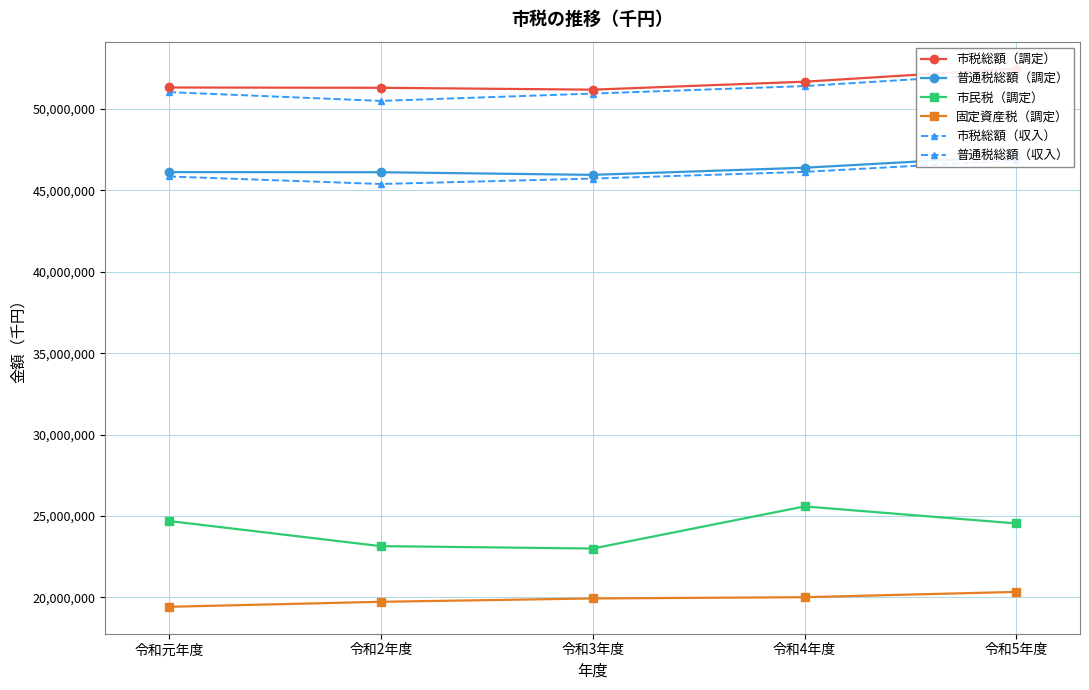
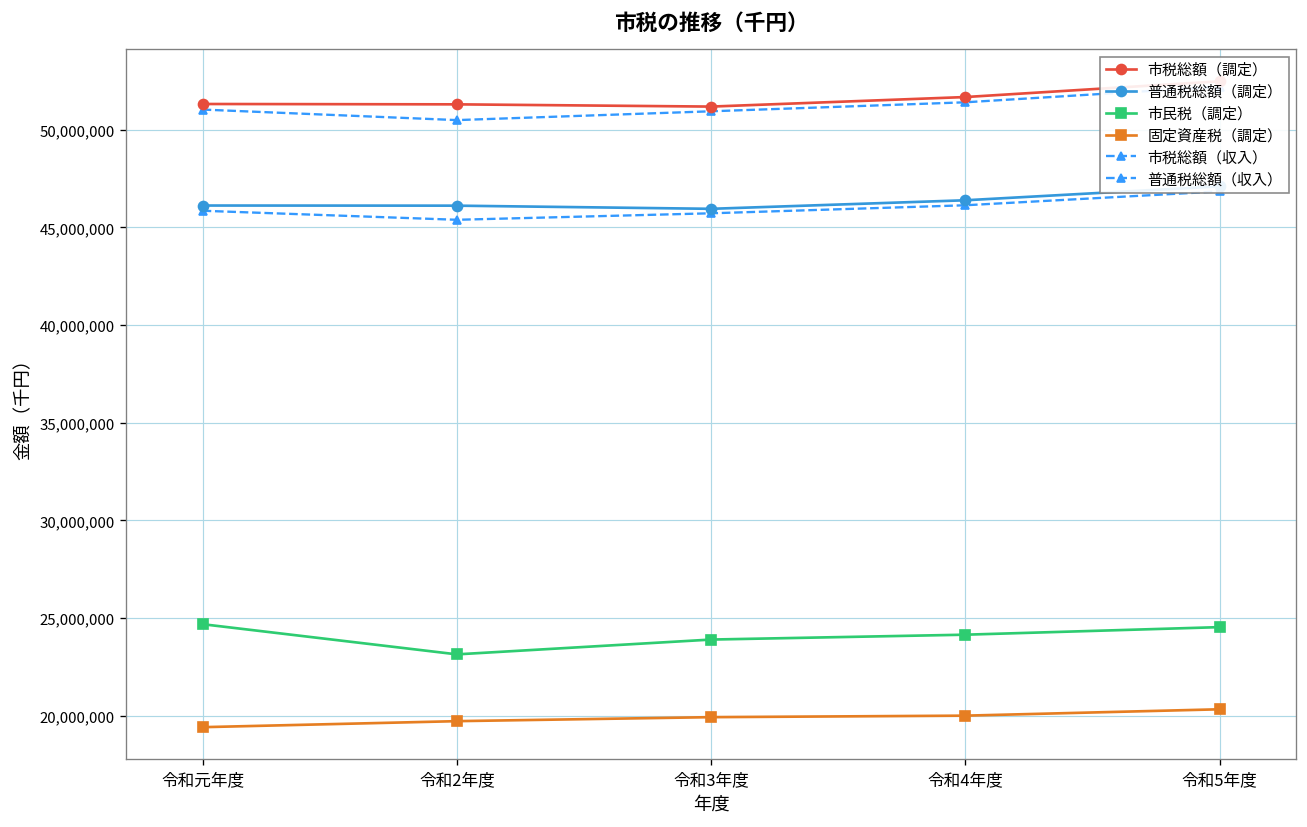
市民税（調定）, 令和3年度: 23,000,000 -> 23,900,000
市民税（調定）, 令和4年度: 25,600,000 -> 24,100,000
